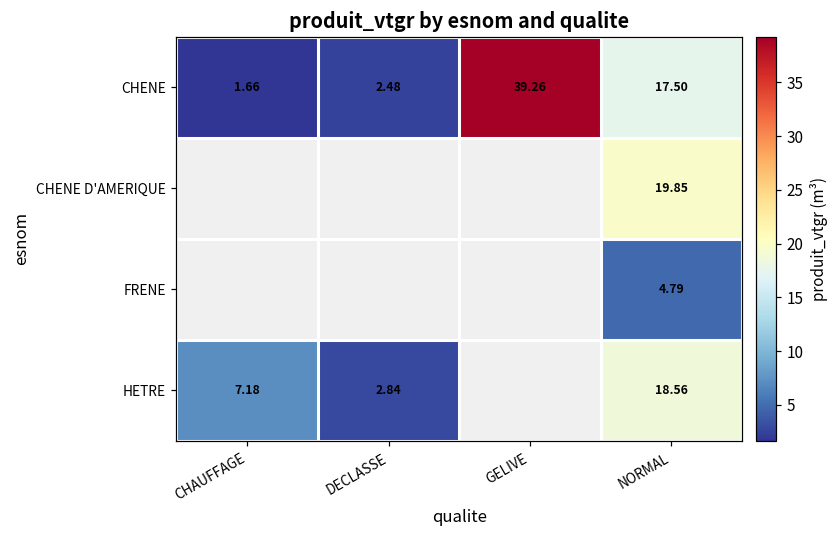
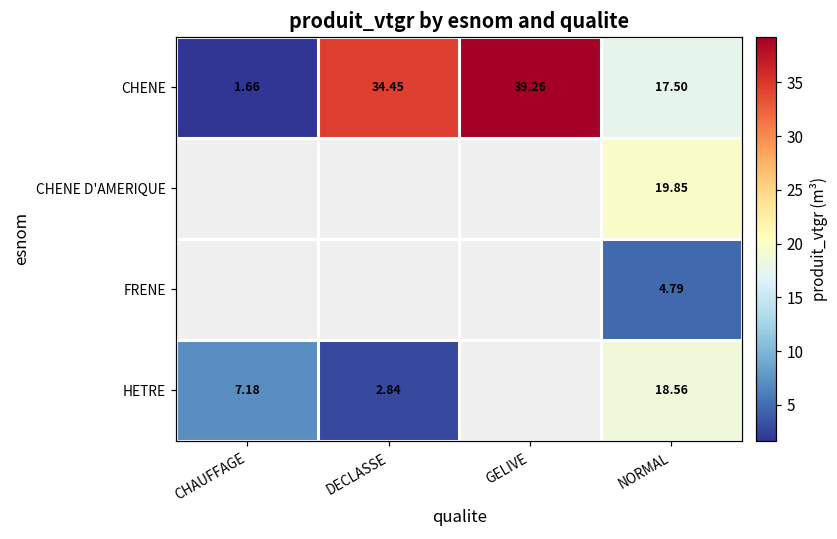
CHENE, DECLASSE: 2.48 -> 34.45
